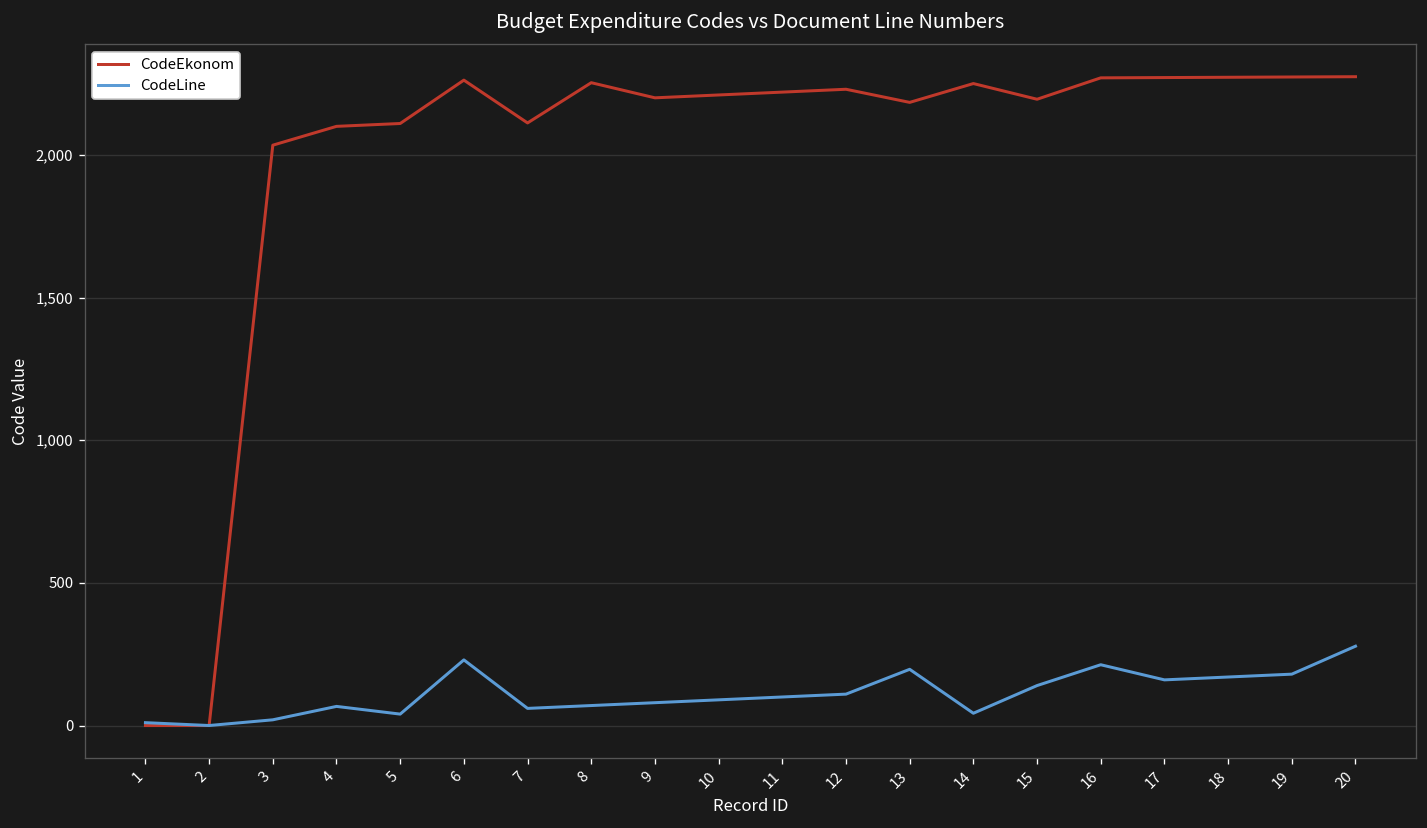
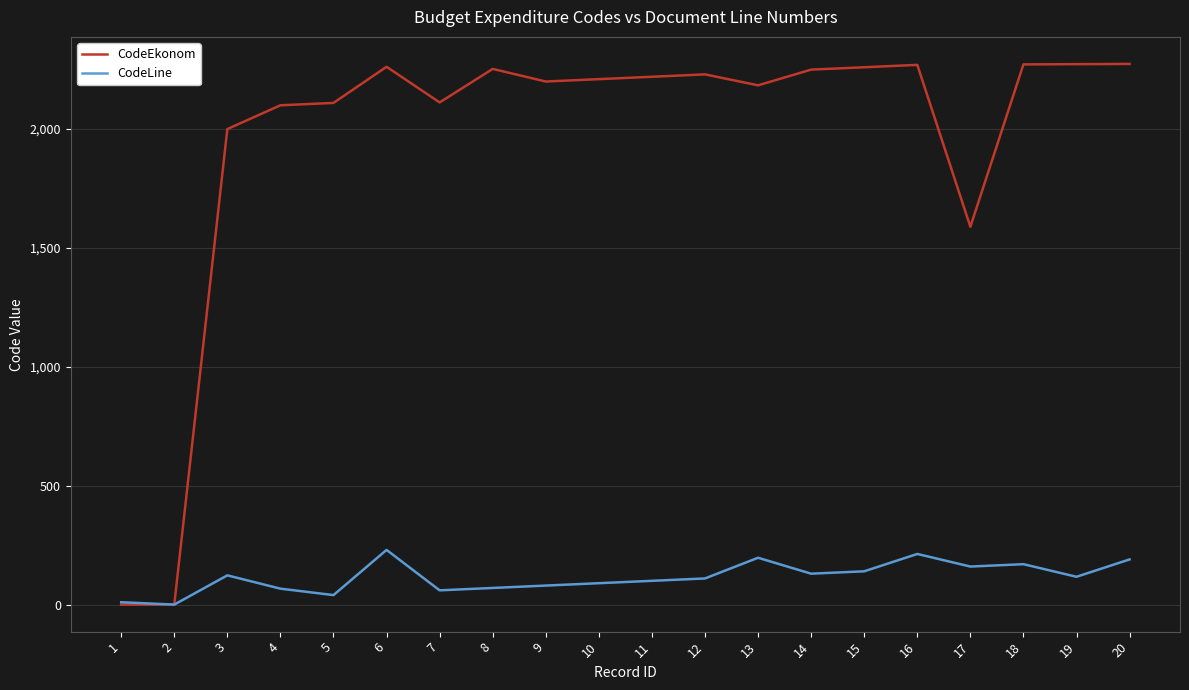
CodeEkonom, 3: 2,030 -> 2,000
CodeLine, 3: 20 -> 120
CodeLine, 14: 40 -> 130
CodeEkonom, 15: 2,200 -> 2,260
CodeEkonom, 17: 2,270 -> 1,590
CodeLine, 19: 180 -> 120
CodeLine, 20: 280 -> 190
